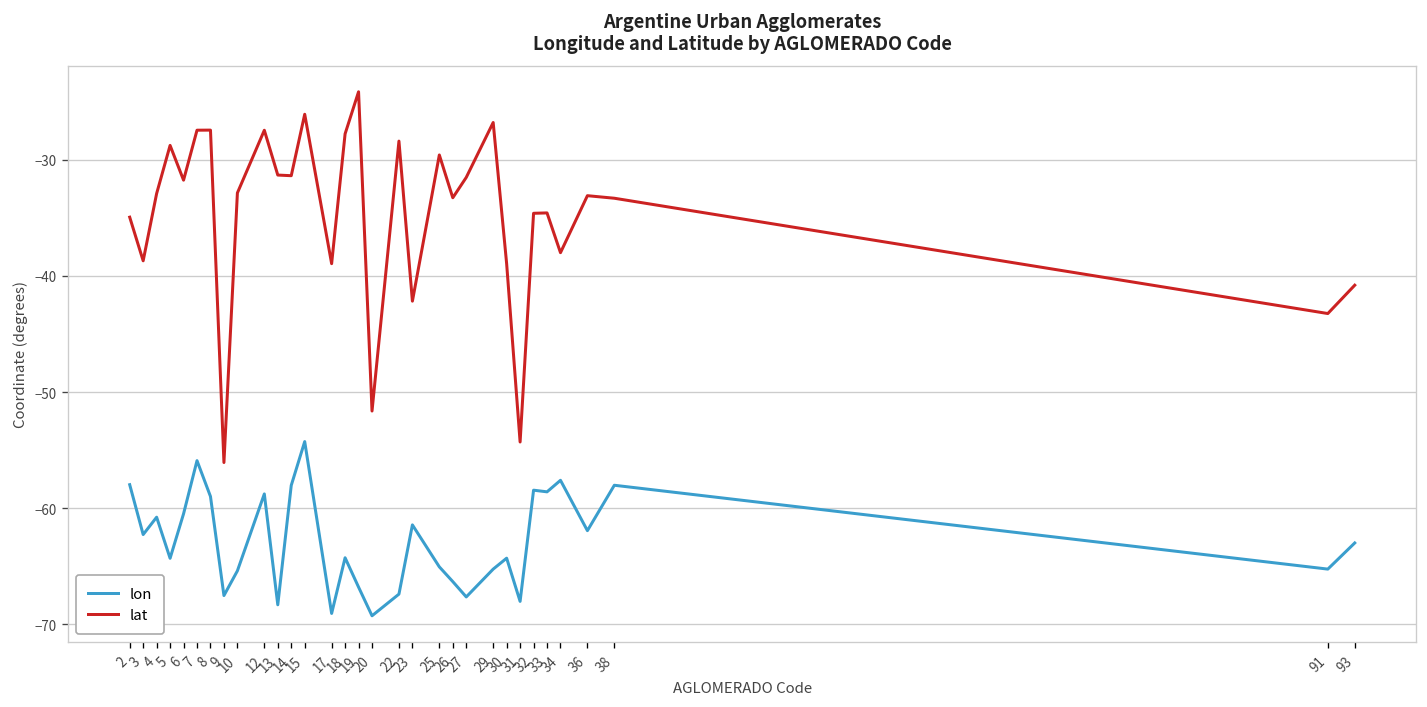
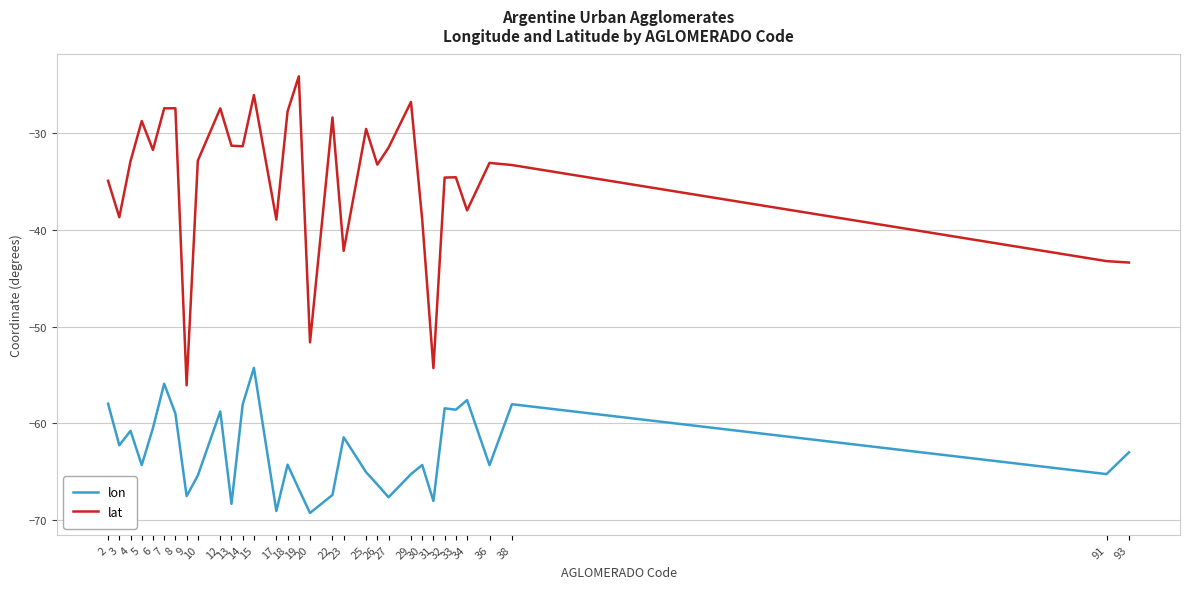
lon, 36: -62 -> -64
lat, 93: -41 -> -43
